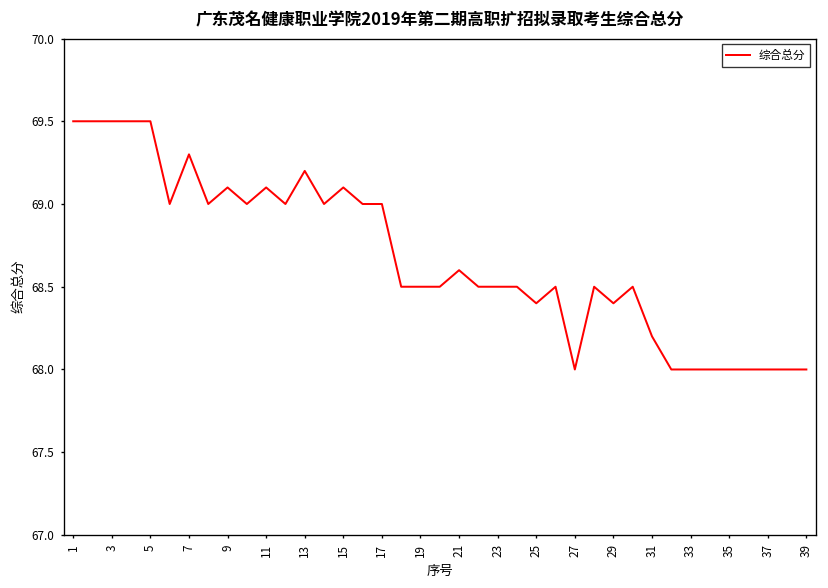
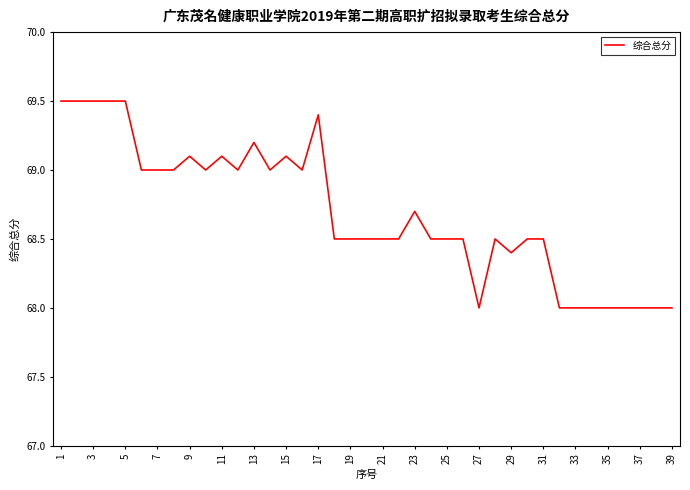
7: 69.3 -> 69.0
17: 69.0 -> 69.4
21: 68.6 -> 68.5
23: 68.5 -> 68.7
25: 68.4 -> 68.5
31: 68.2 -> 68.5
